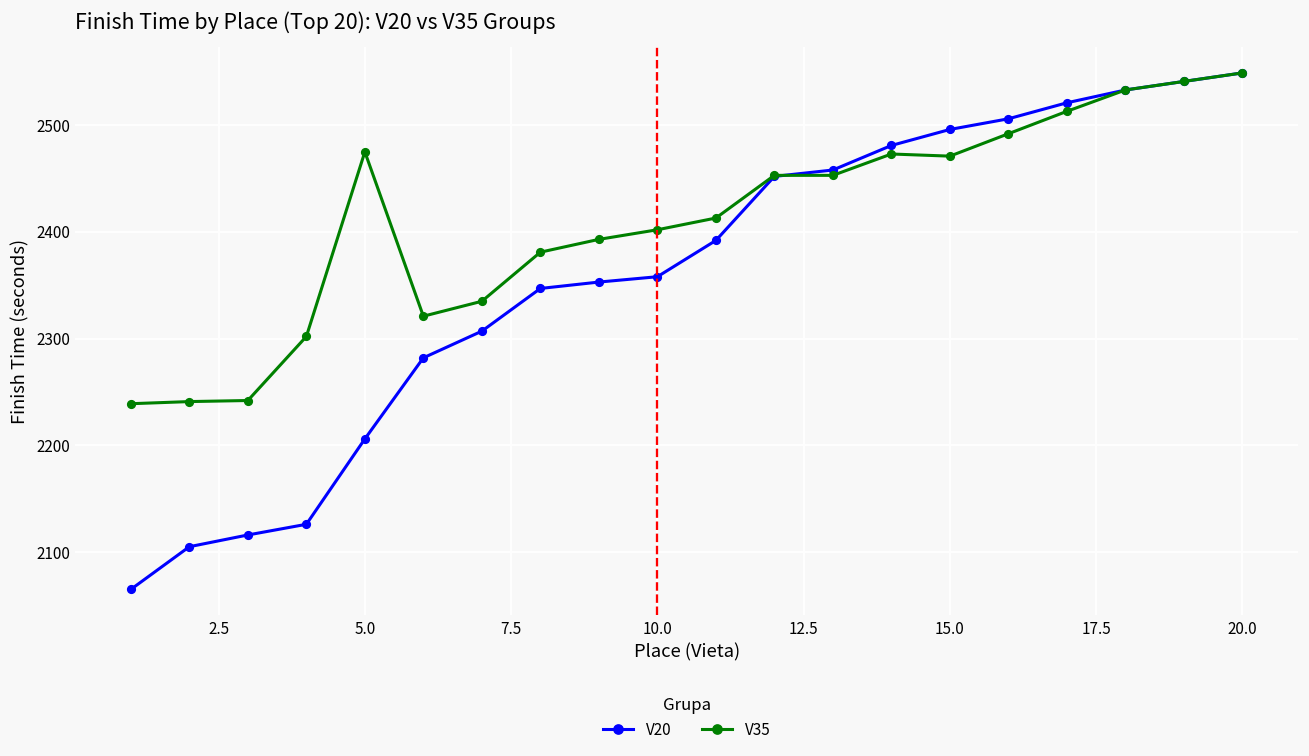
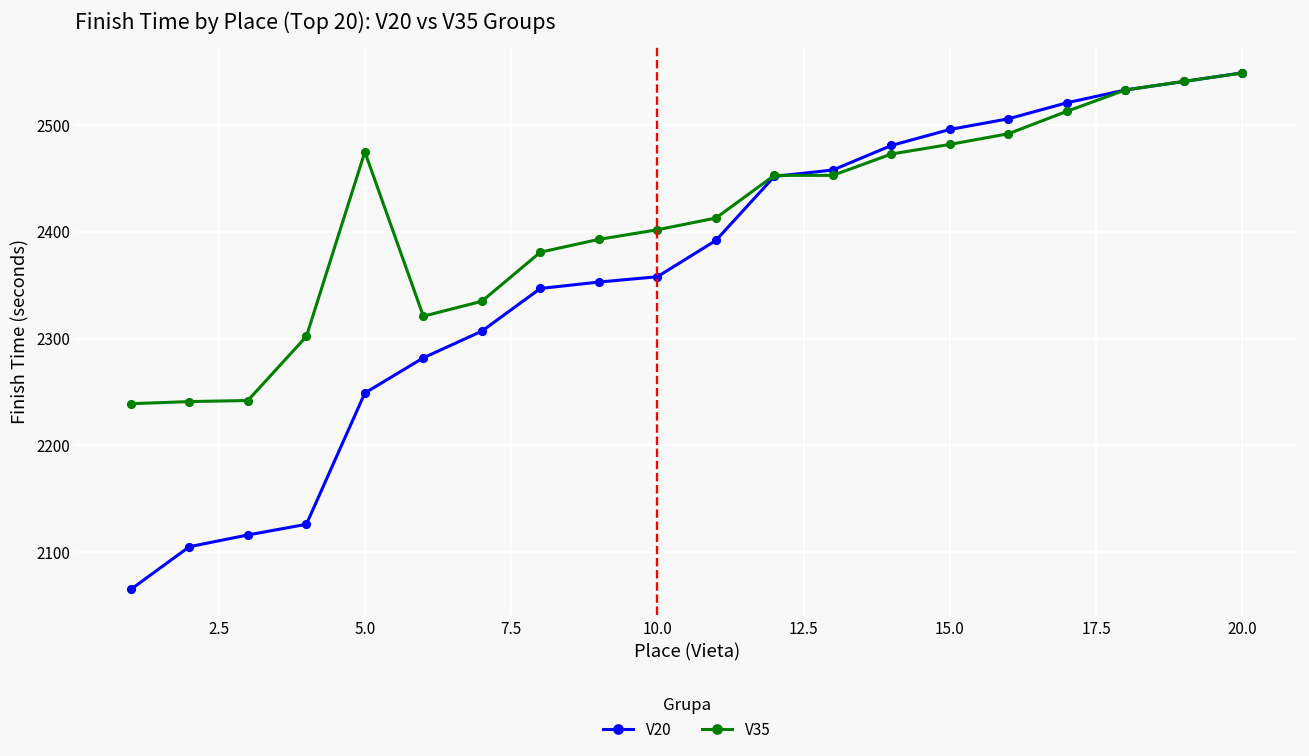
V20, 5.0: 2210 -> 2250
V35, 15.0: 2470 -> 2480
